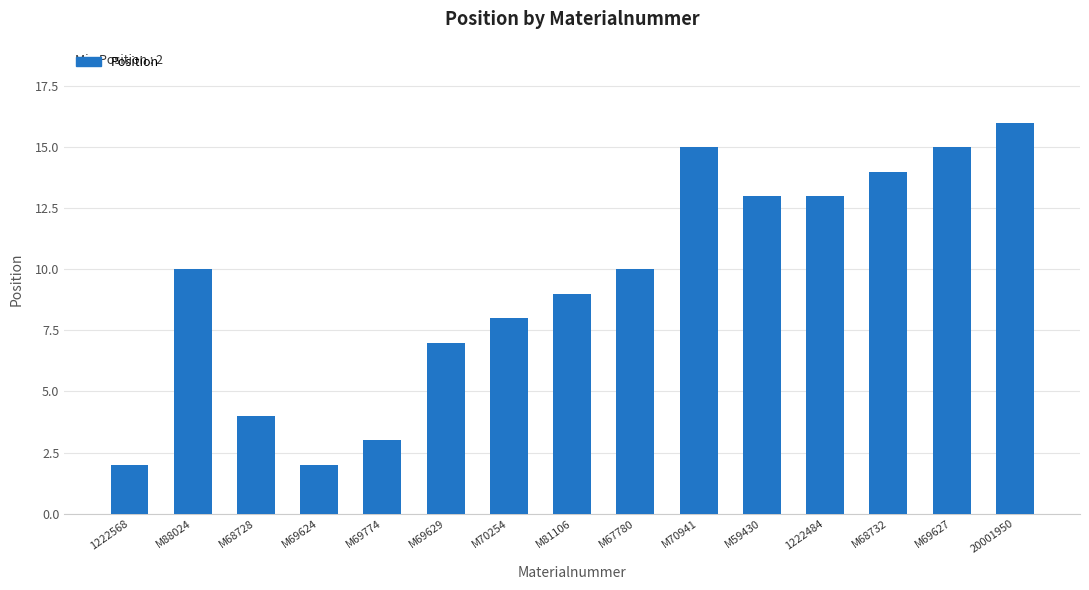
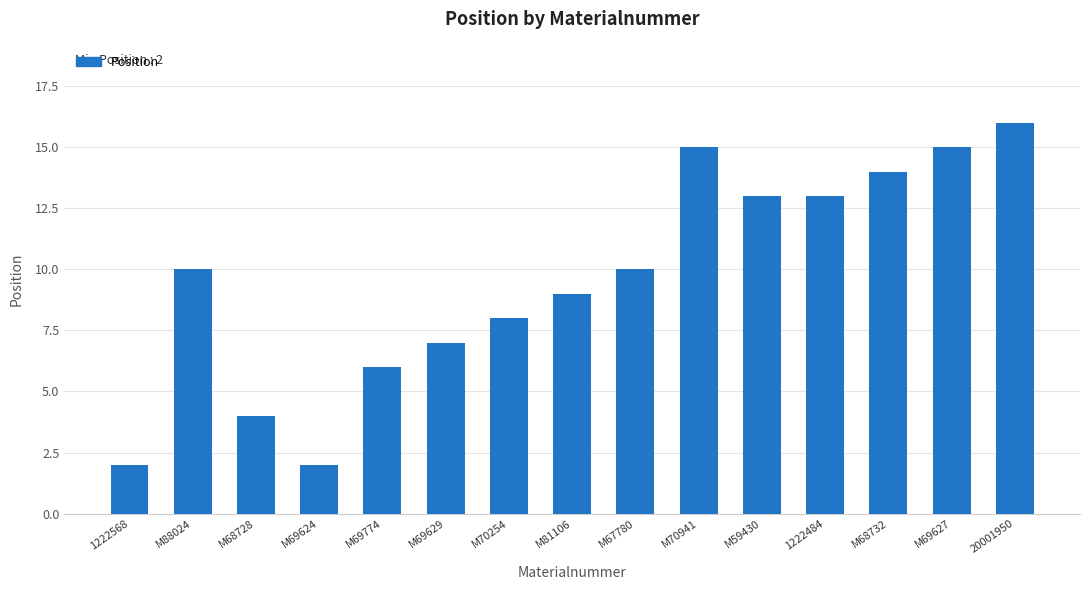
M69774: 3 -> 6
